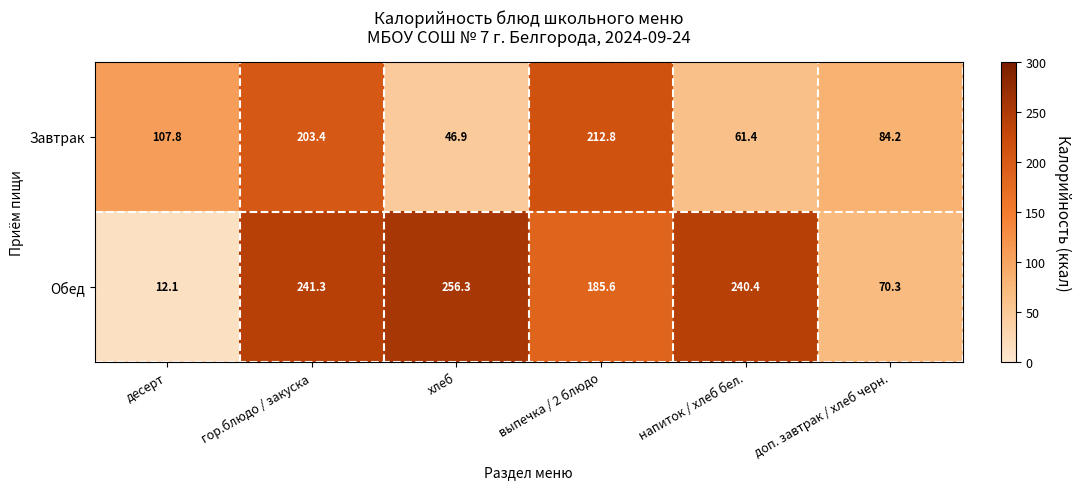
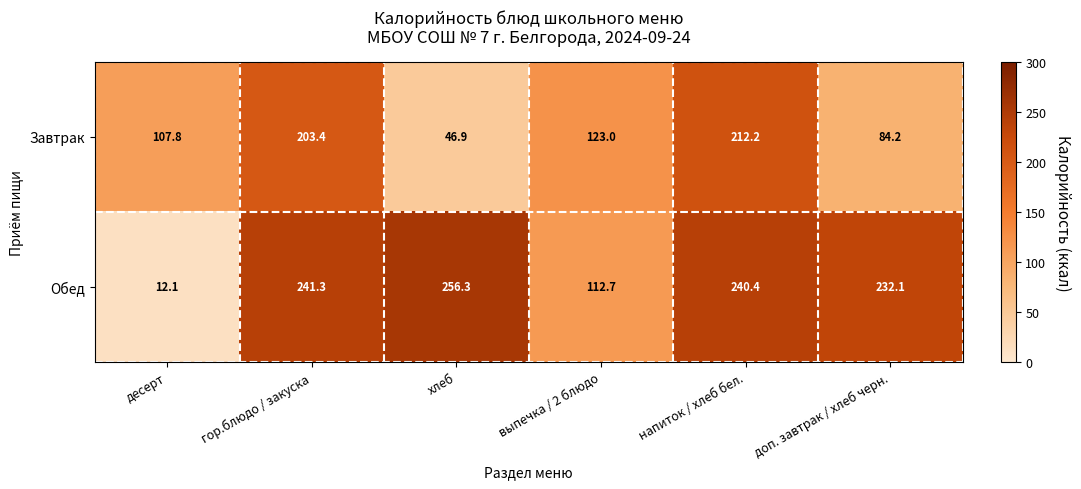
Завтрак, выпечка / 2 блюдо: 212.8 -> 123.0
Завтрак, напиток / хлеб бел.: 61.4 -> 212.2
Обед, выпечка / 2 блюдо: 185.6 -> 112.7
Обед, доп. завтрак / хлеб черн.: 70.3 -> 232.1
